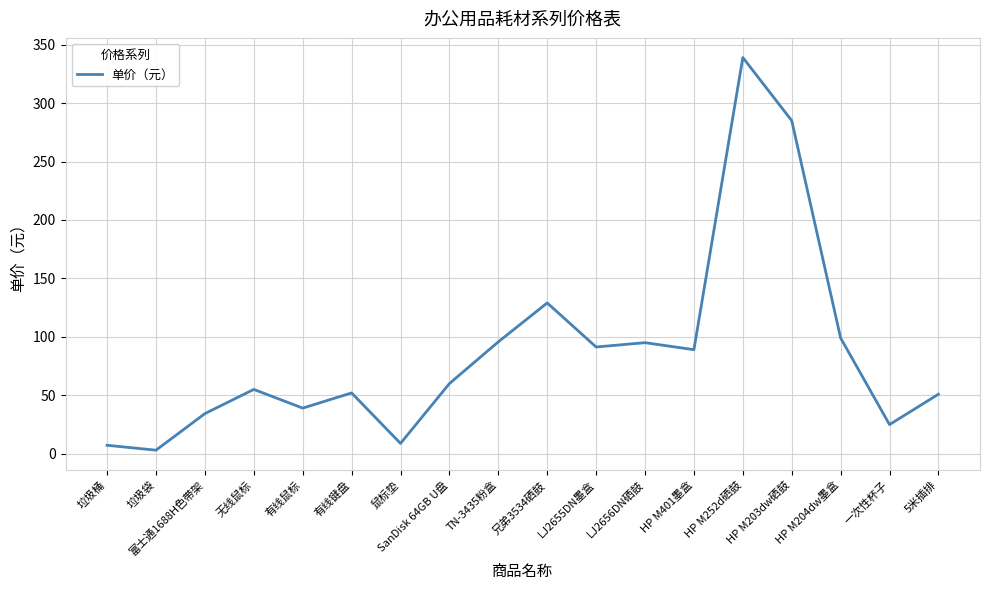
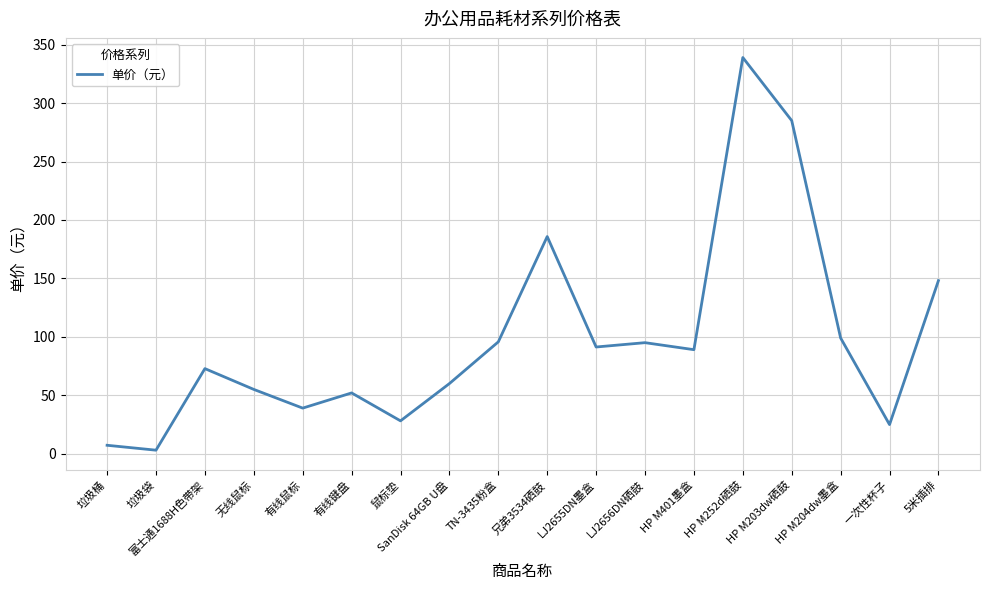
富士通1688H色带架: 34 -> 73
鼠标垫: 9 -> 28
兄弟3534硒鼓: 129 -> 186
5米插排: 51 -> 148
